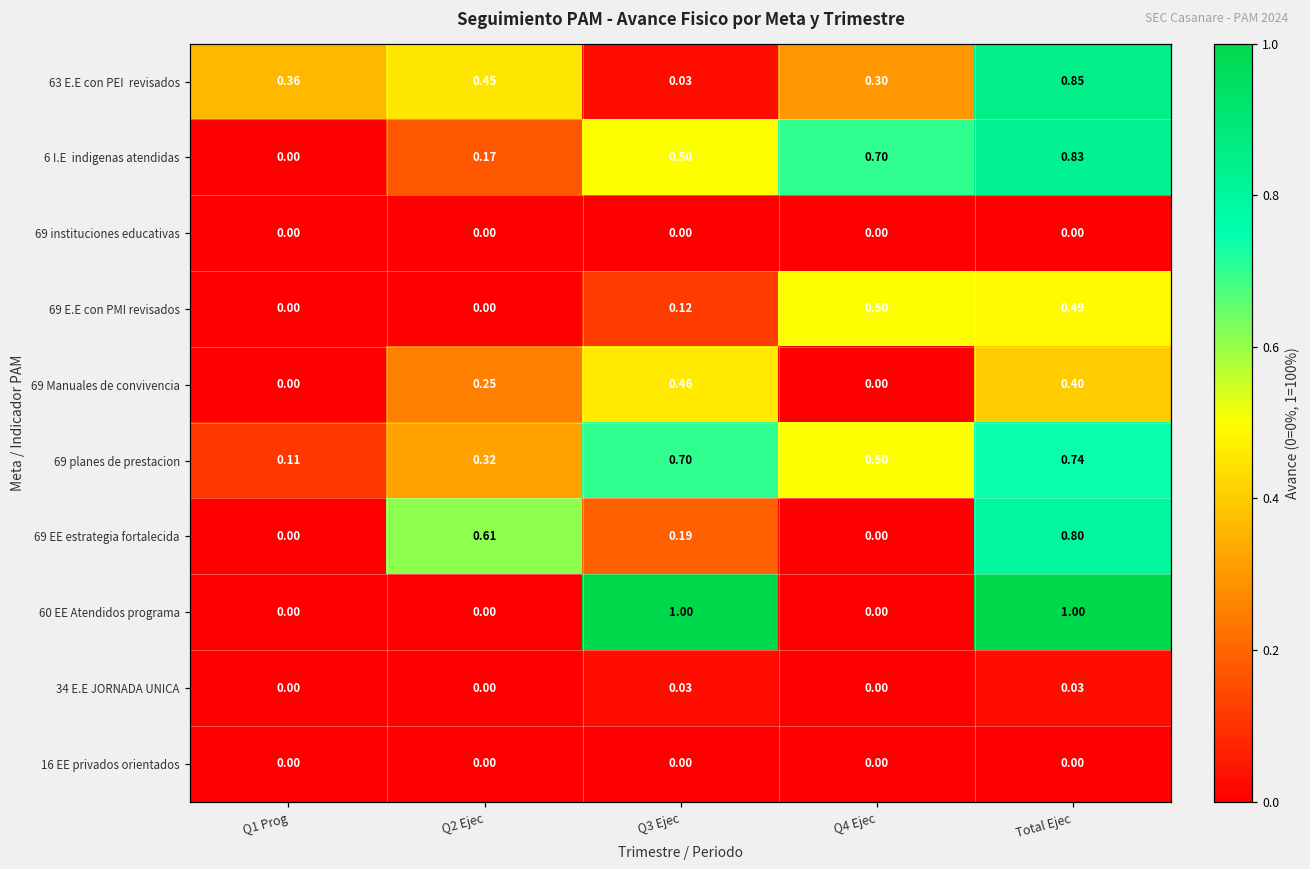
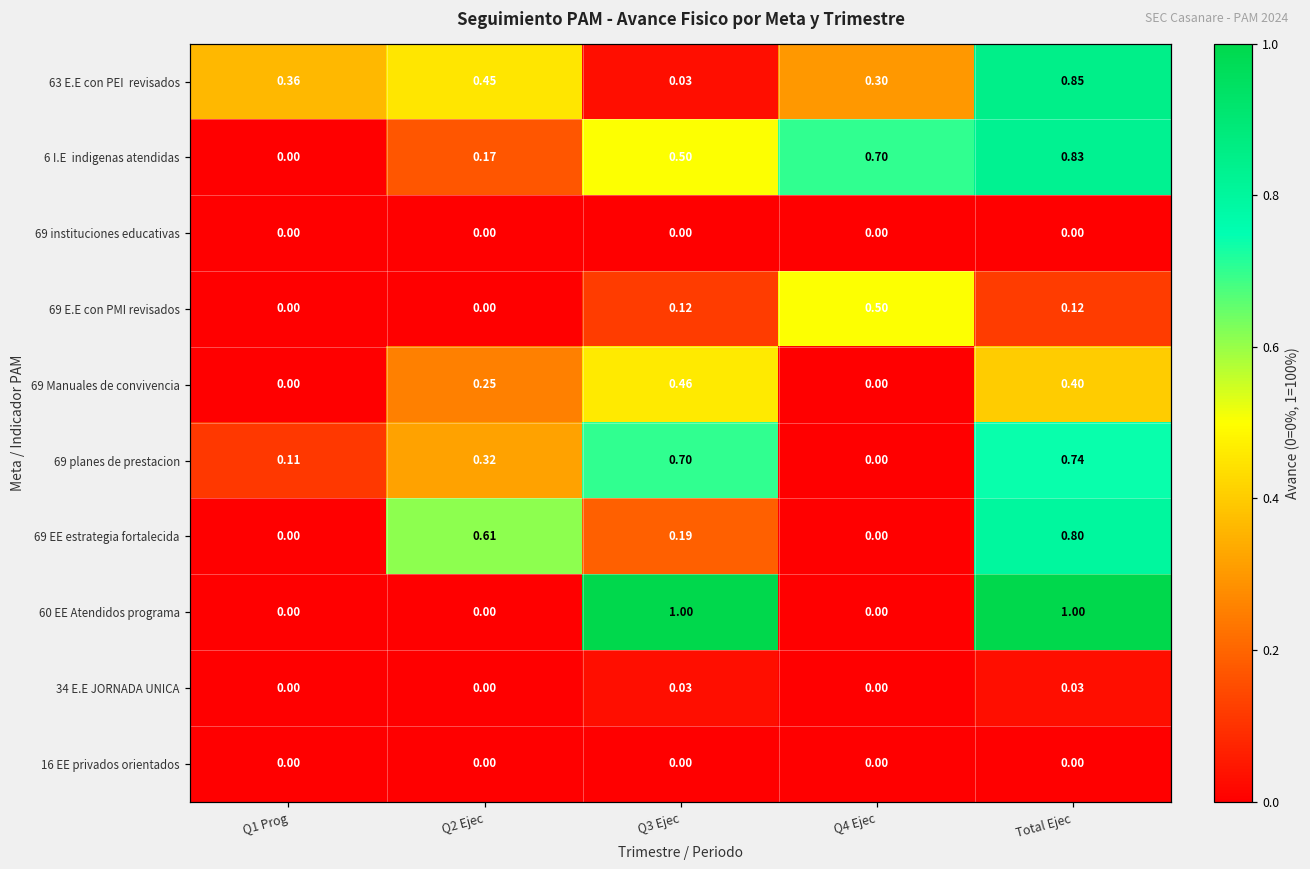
69 E.E con PMI revisados, Total Ejec: 0.49 -> 0.12
69 planes de prestacion, Q4 Ejec: 0.50 -> 0.00
